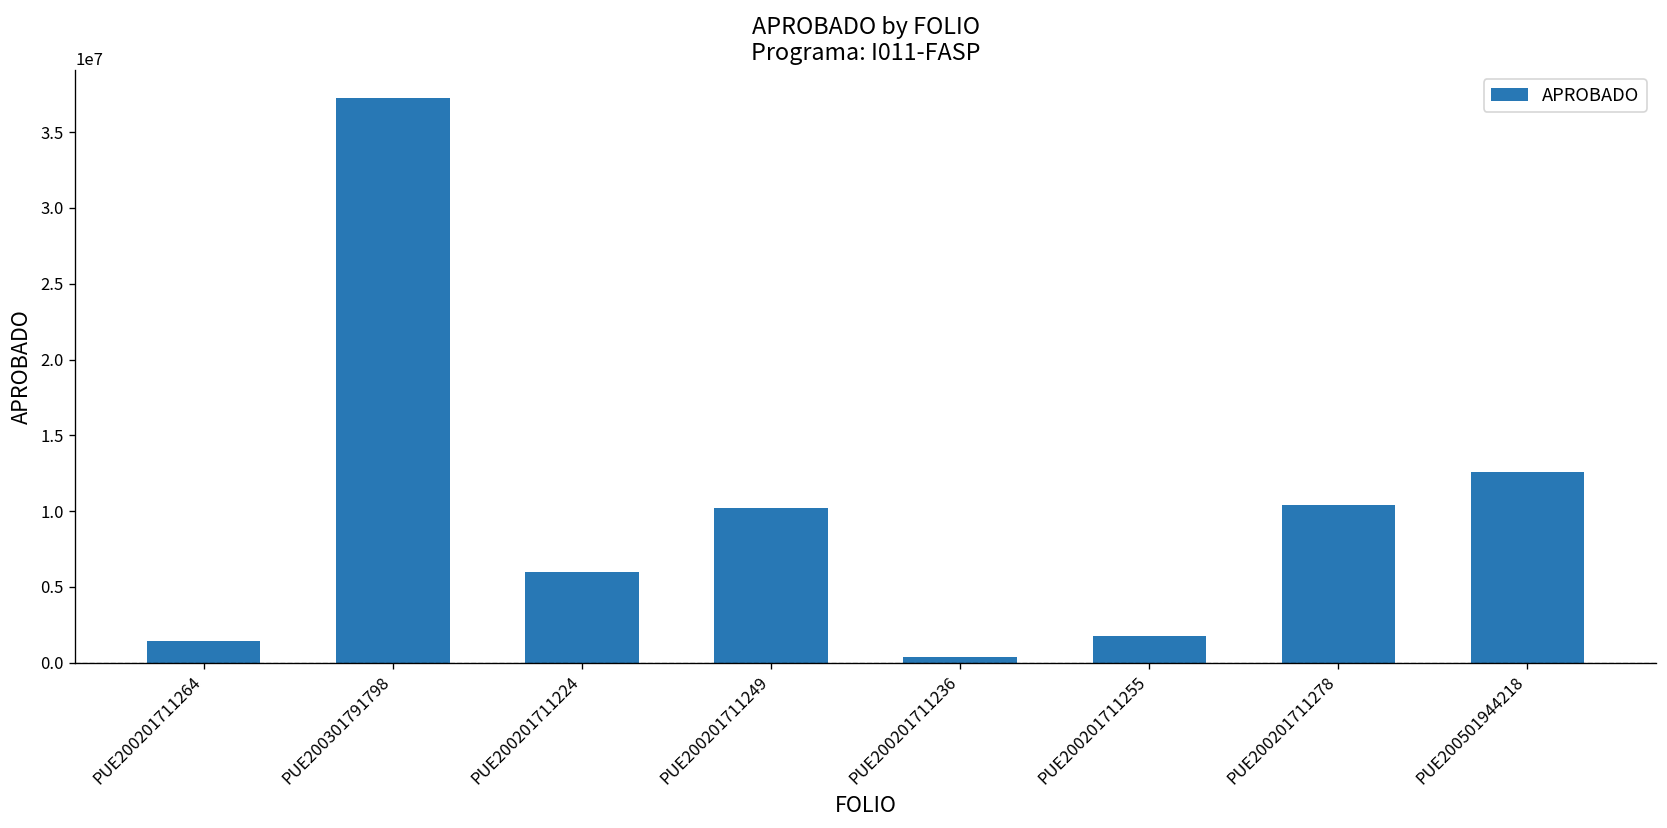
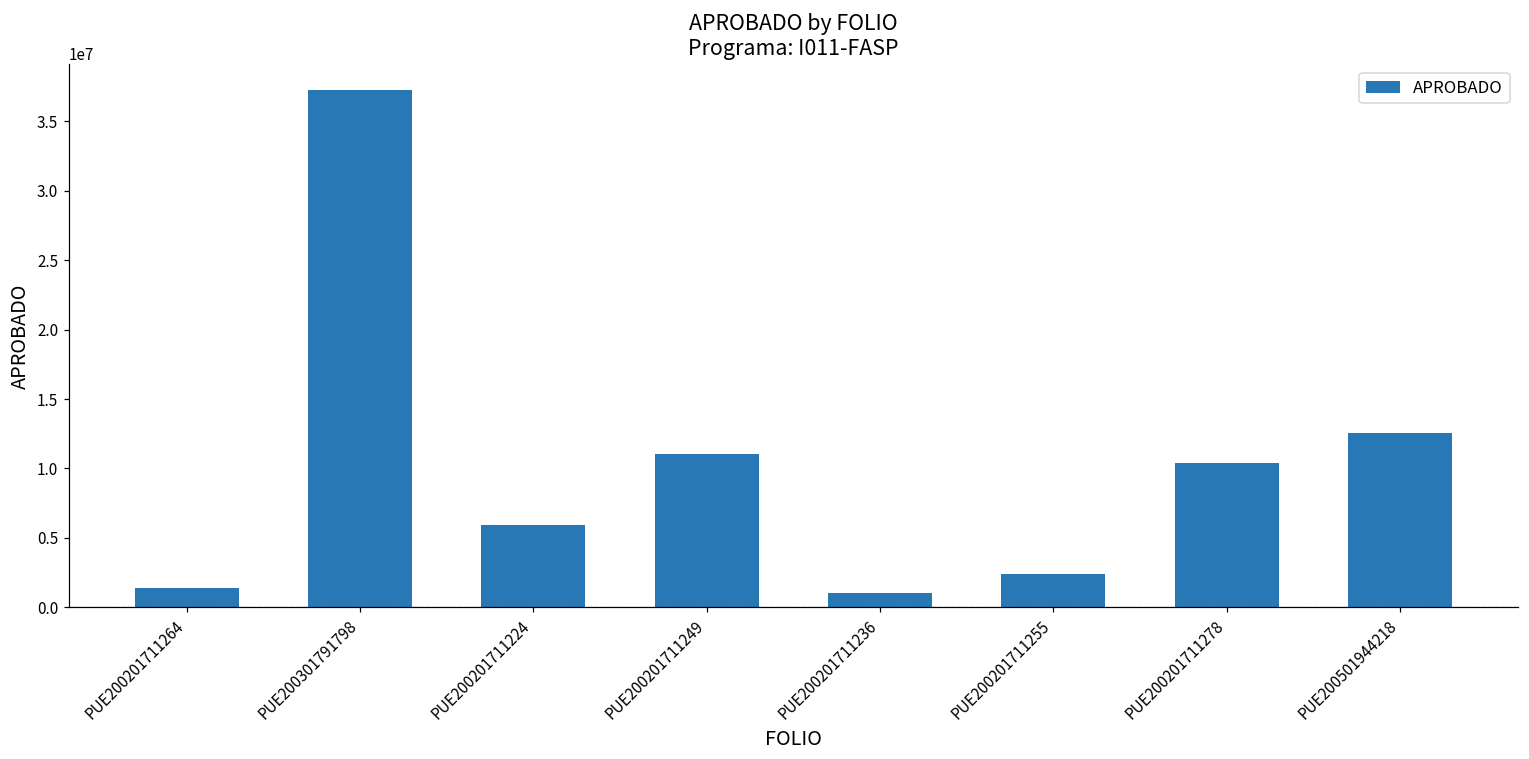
PUE200201711249: 10200000 -> 11100000
PUE200201711236: 400000 -> 1000000
PUE200201711255: 1800000 -> 2400000
